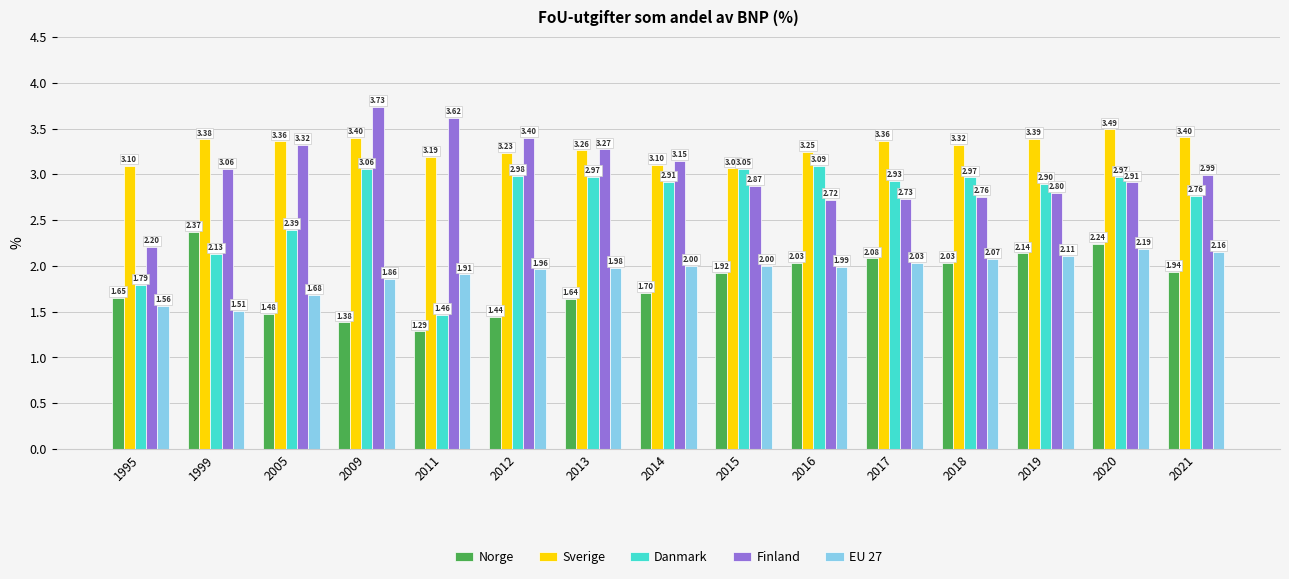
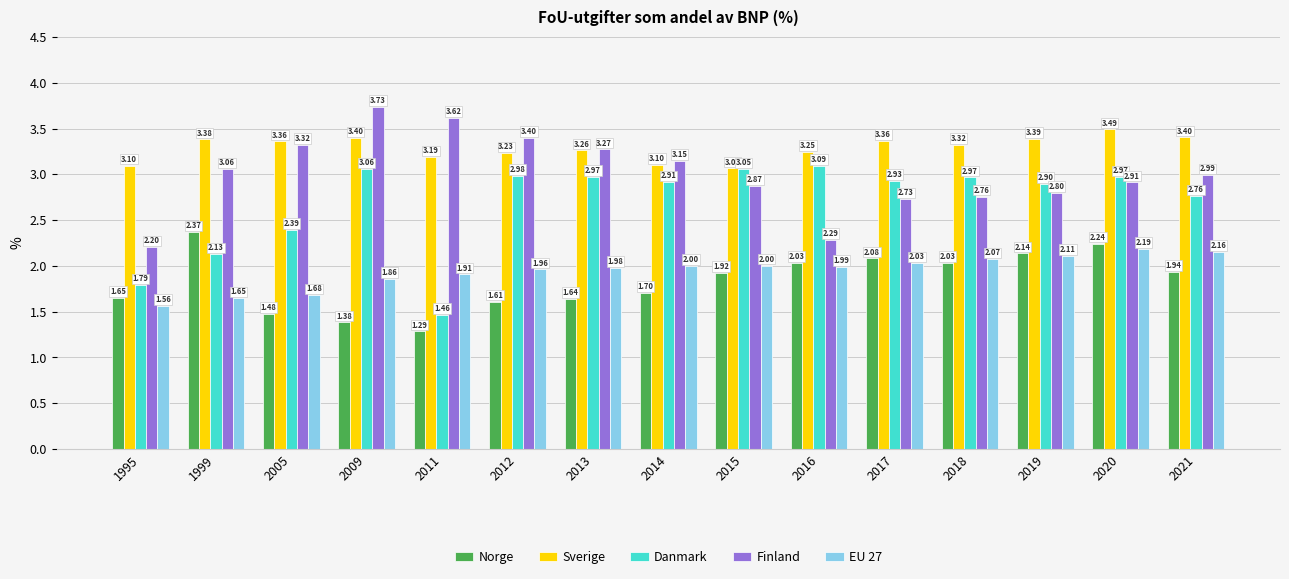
EU 27, 1999: 1.51 -> 1.65
Norge, 2012: 1.44 -> 1.61
Finland, 2016: 2.72 -> 2.29
